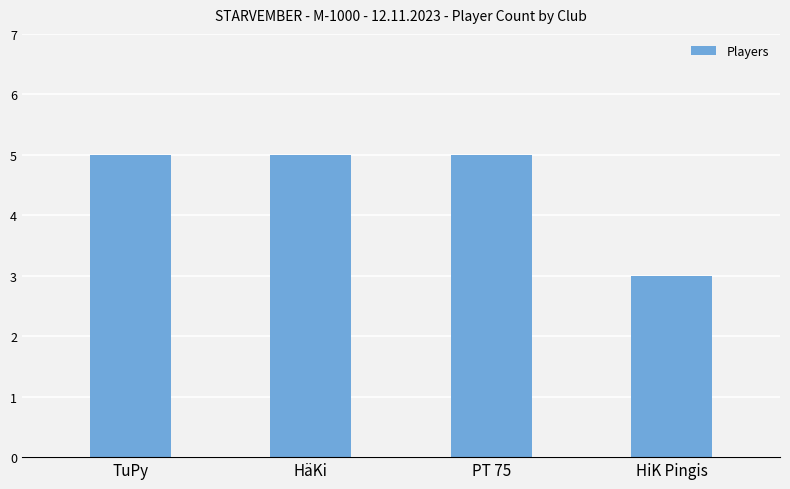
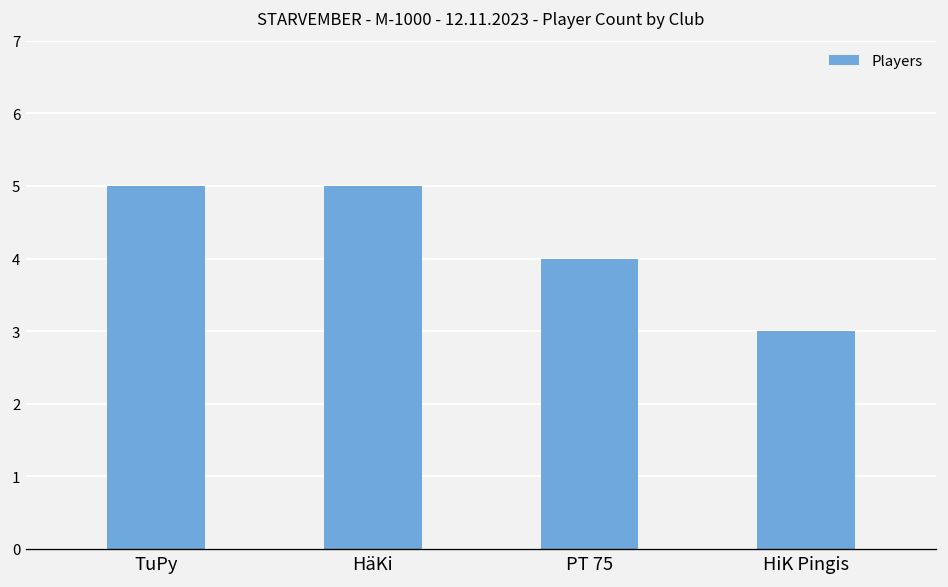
PT 75: 5 -> 4
